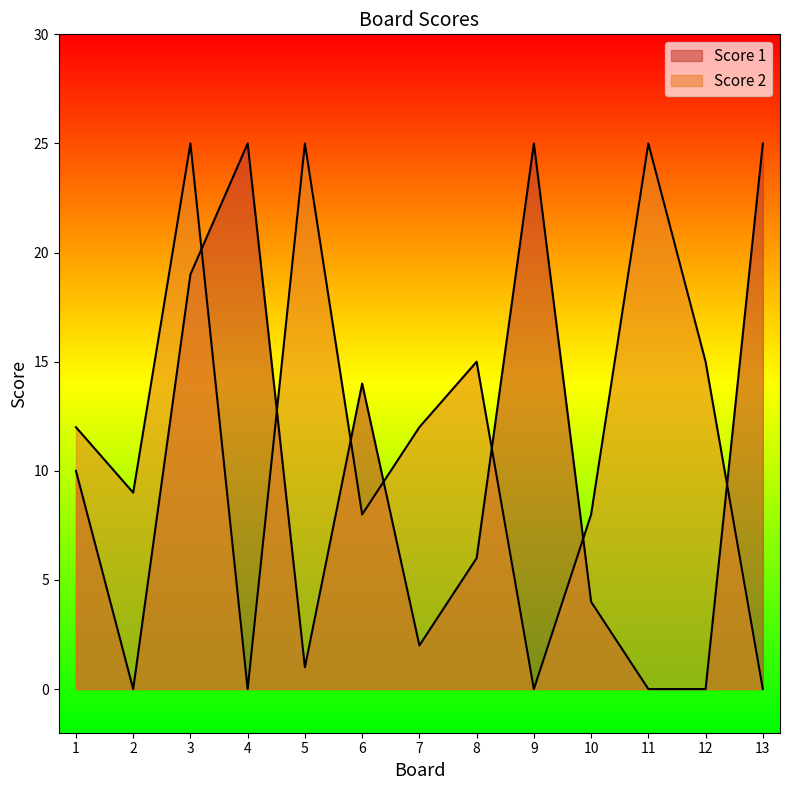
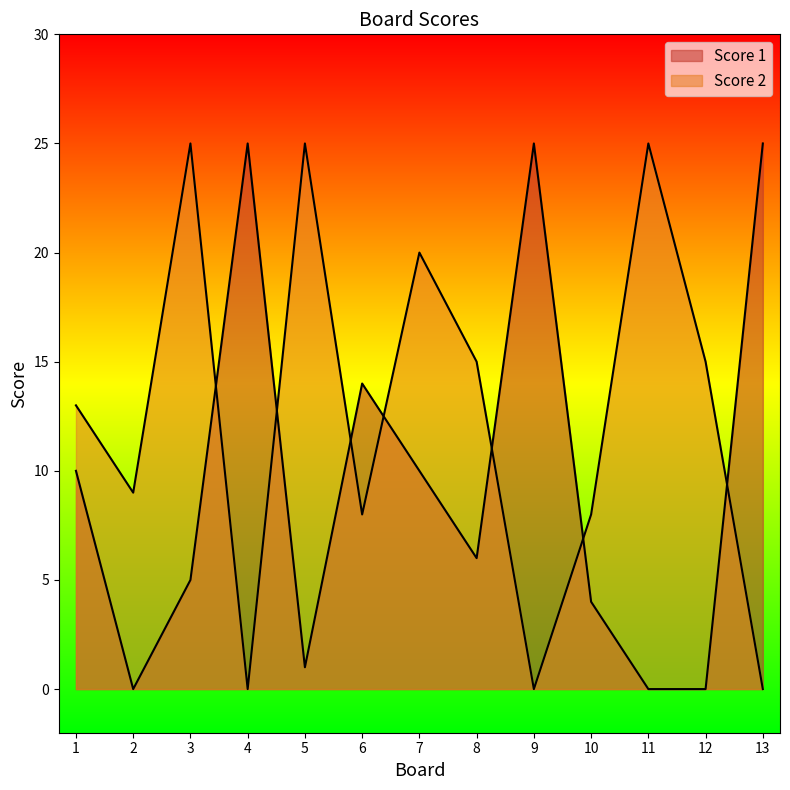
Score 2, 1: 12 -> 13
Score 1, 3: 19 -> 5
Score 1, 7: 2 -> 10
Score 2, 7: 12 -> 20
